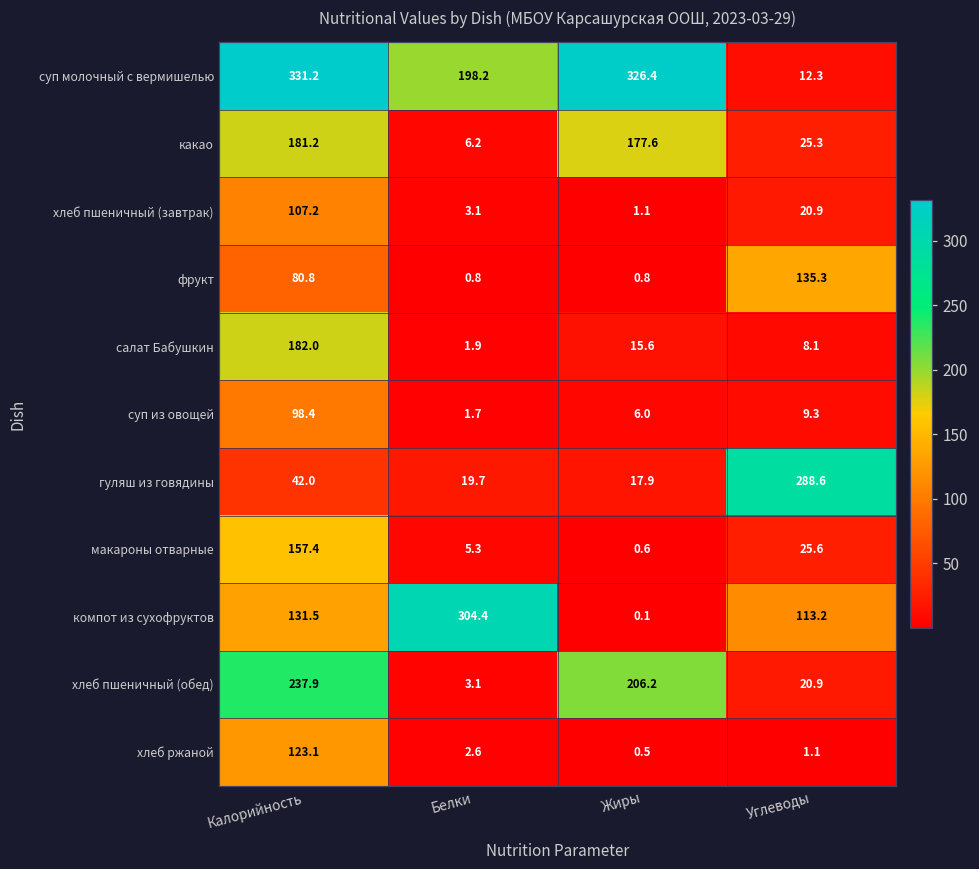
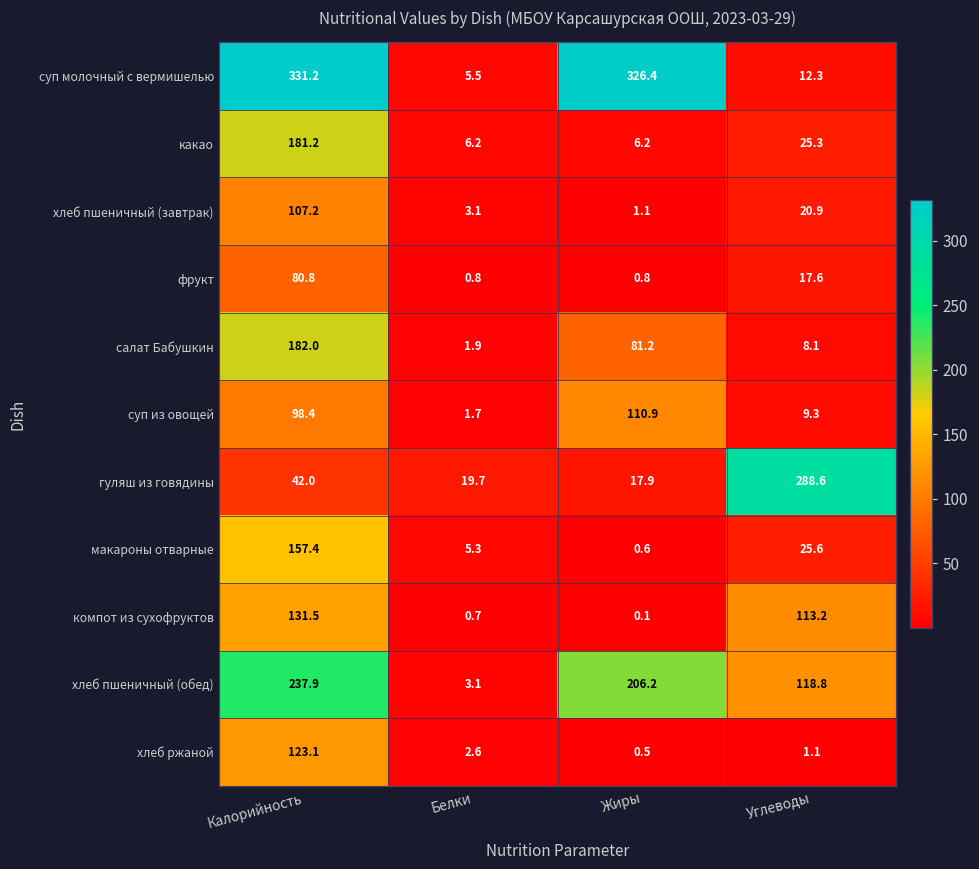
суп молочный с вермишелью, Белки: 198.2 -> 5.5
какао, Жиры: 177.6 -> 6.2
фрукт, Углеводы: 135.3 -> 17.6
салат Бабушкин, Жиры: 15.6 -> 81.2
суп из овощей, Жиры: 6.0 -> 110.9
компот из сухофруктов, Белки: 304.4 -> 0.7
хлеб пшеничный (обед), Углеводы: 20.9 -> 118.8
